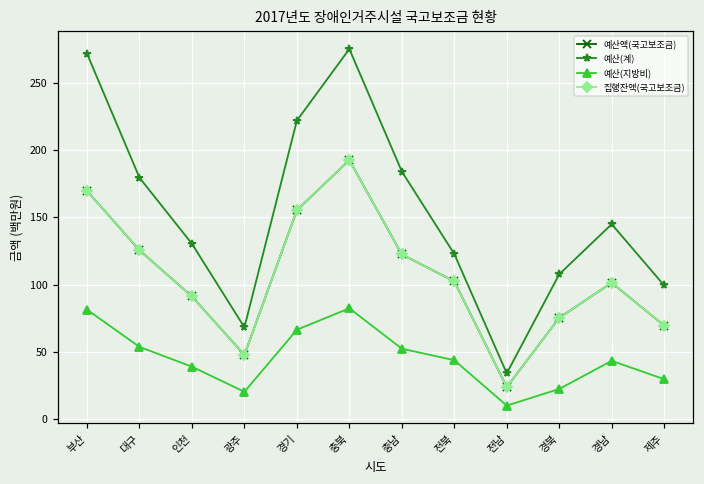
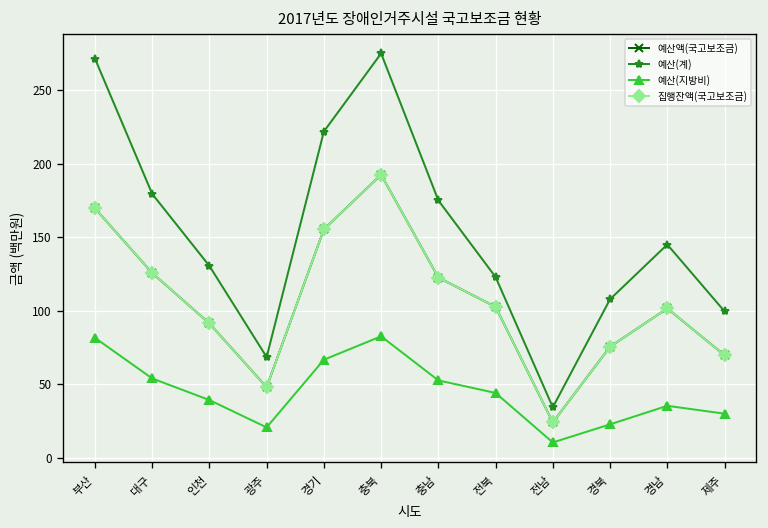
예산(계), 충남: 184 -> 175
예산(지방비), 경남: 44 -> 35
